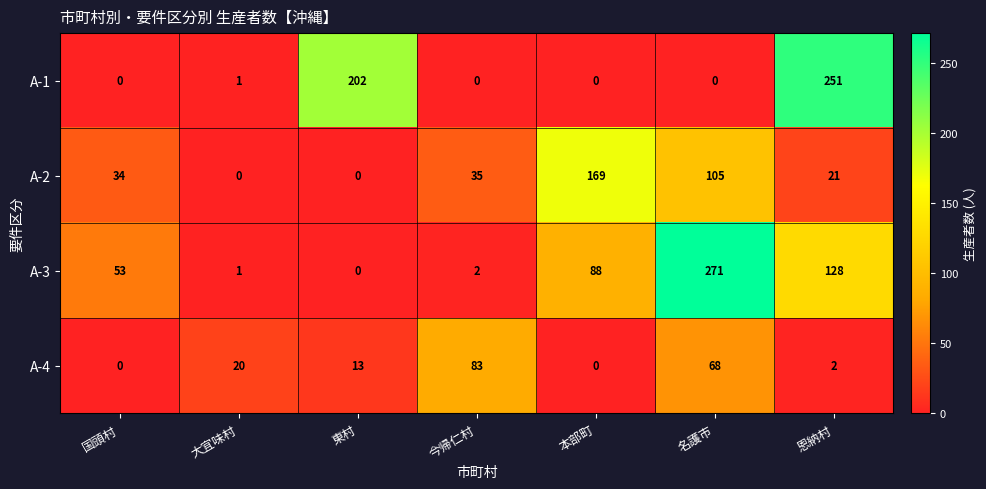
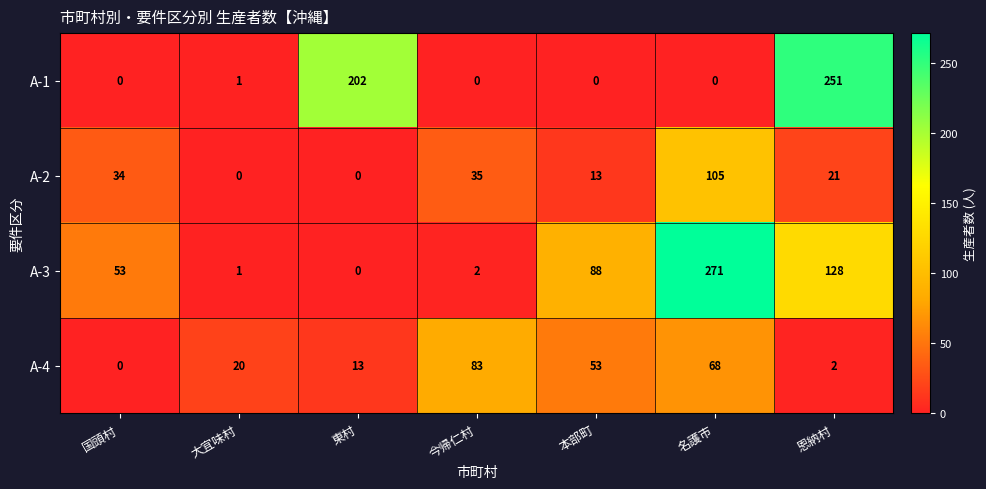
A-2, 本部町: 169 -> 13
A-4, 本部町: 0 -> 53
